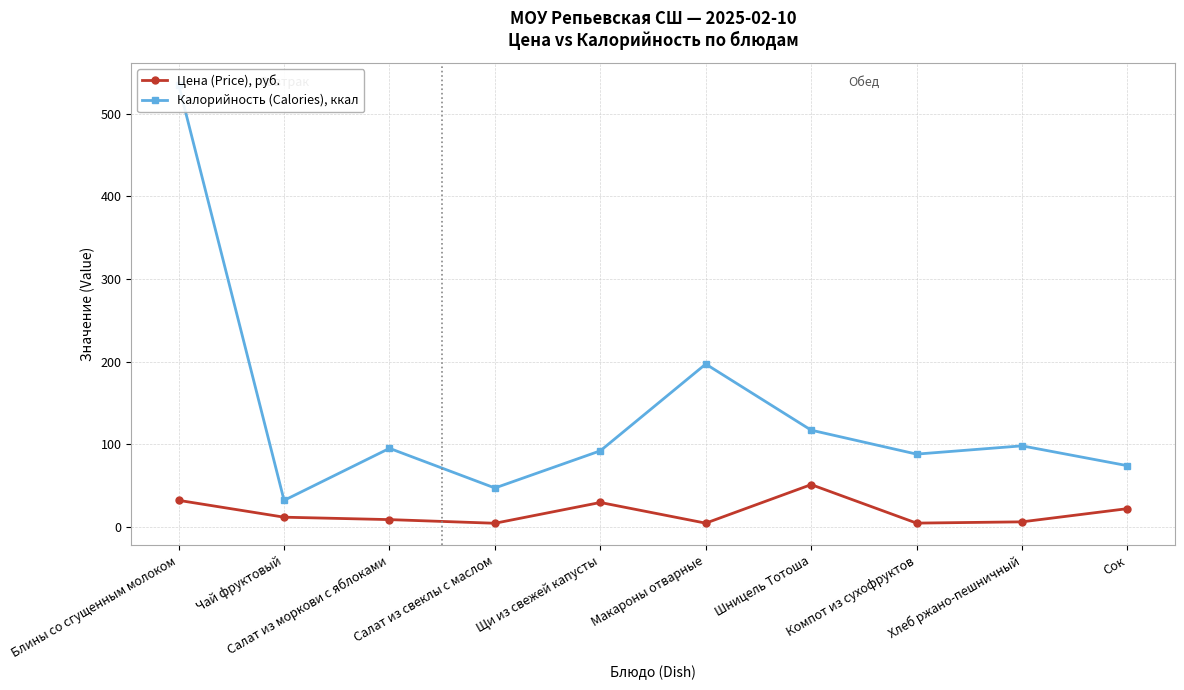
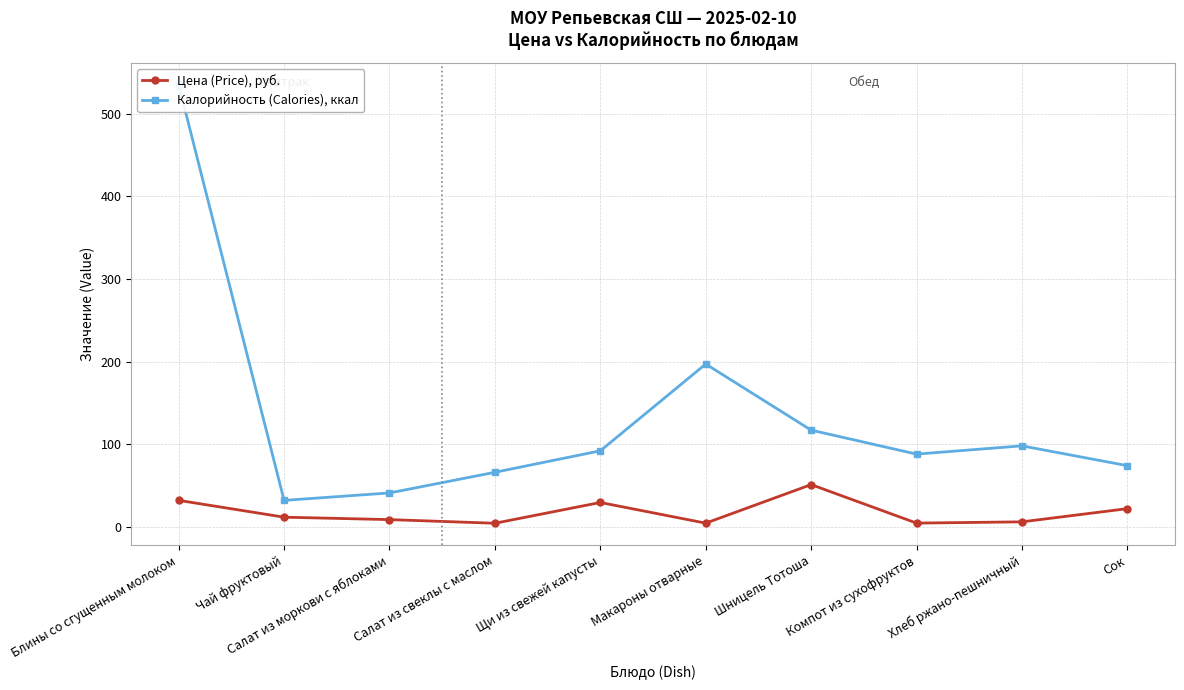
Калорийность (Calories), ккал, Салат из моркови с яблоками: 100 -> 40
Калорийность (Calories), ккал, Салат из свеклы с маслом: 50 -> 70
